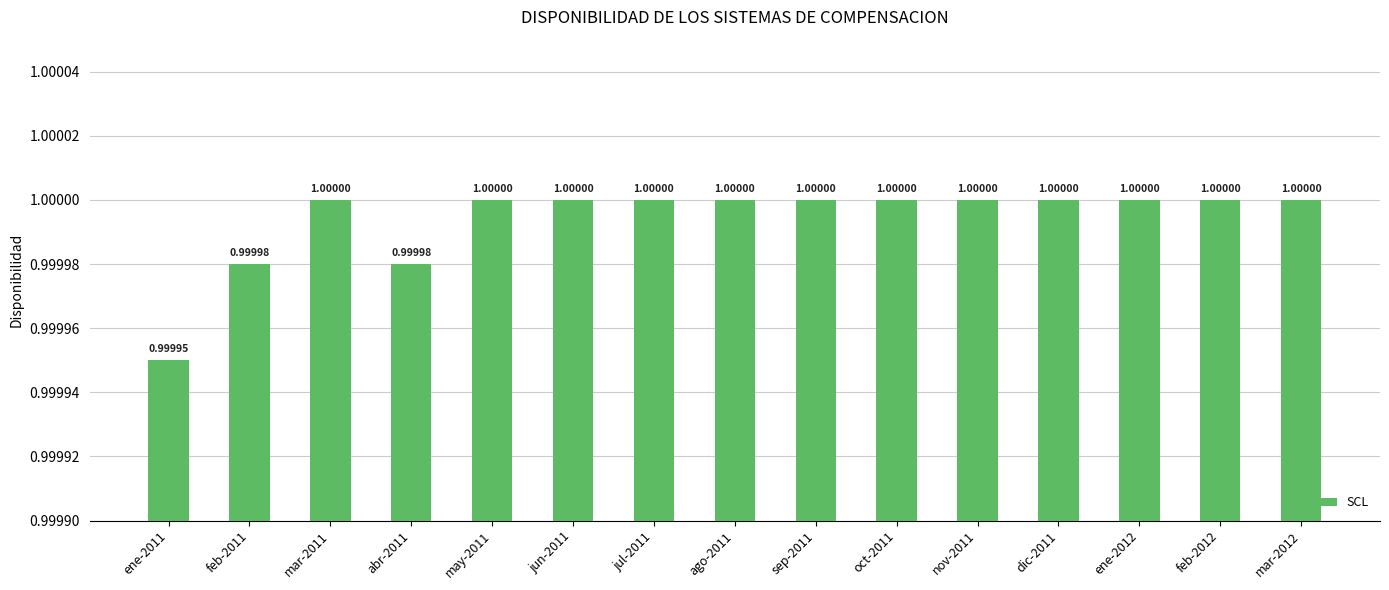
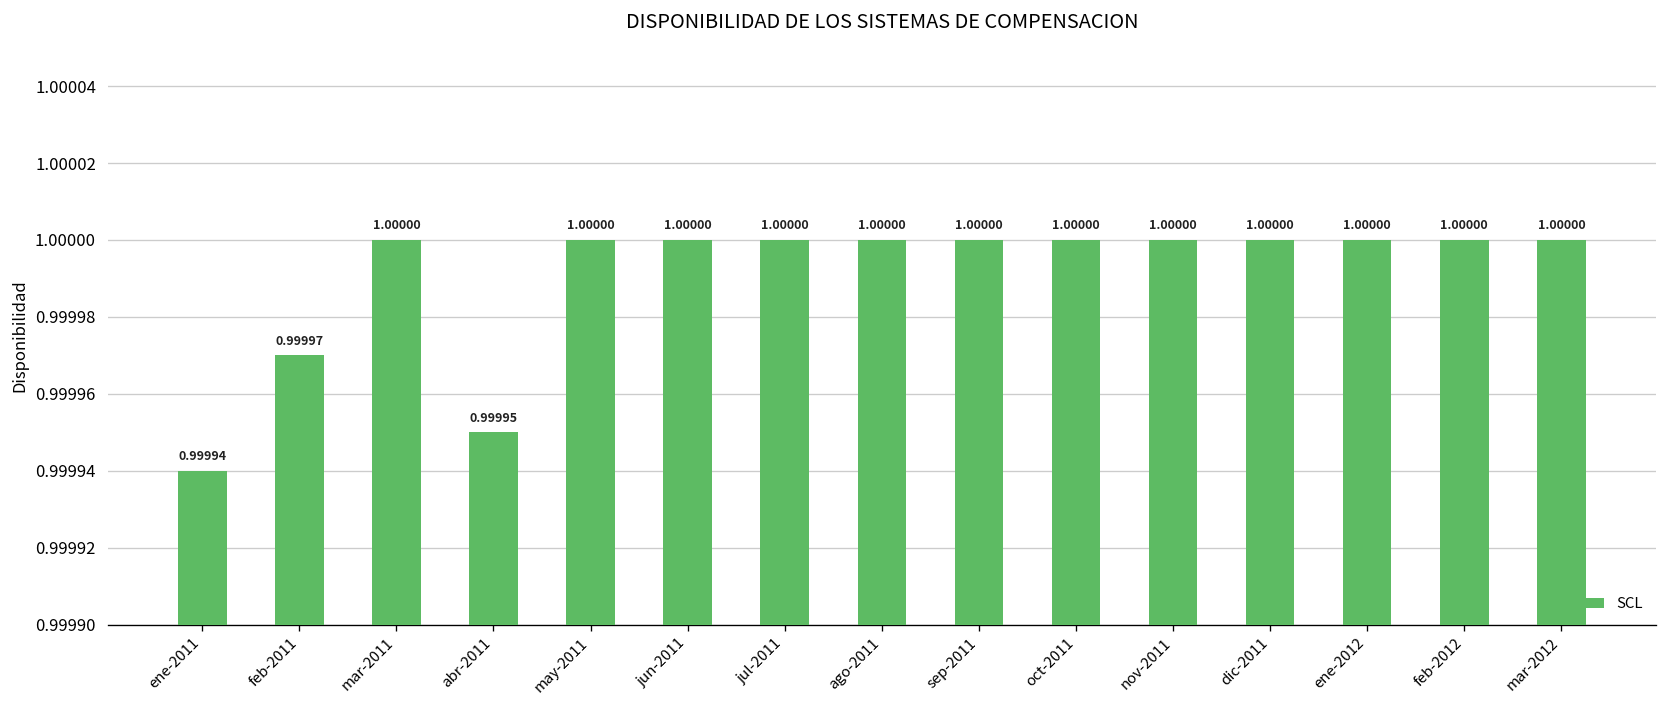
ene-2011: 0.99995 -> 0.99994
feb-2011: 0.99998 -> 0.99997
abr-2011: 0.99998 -> 0.99995
